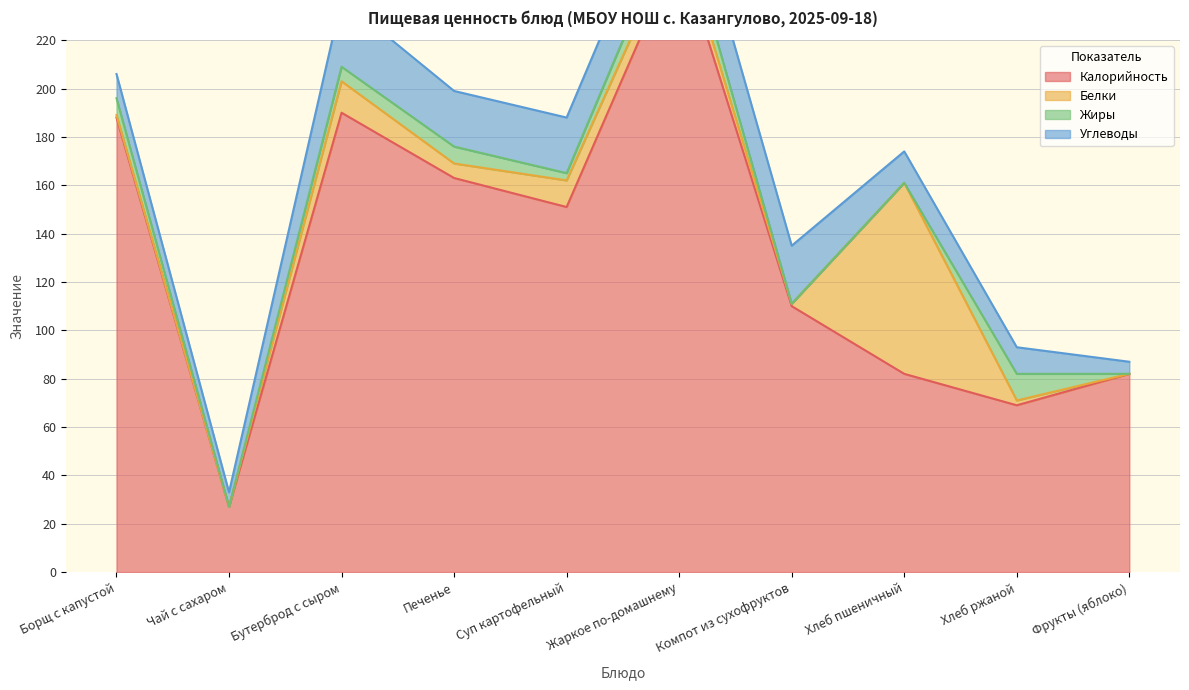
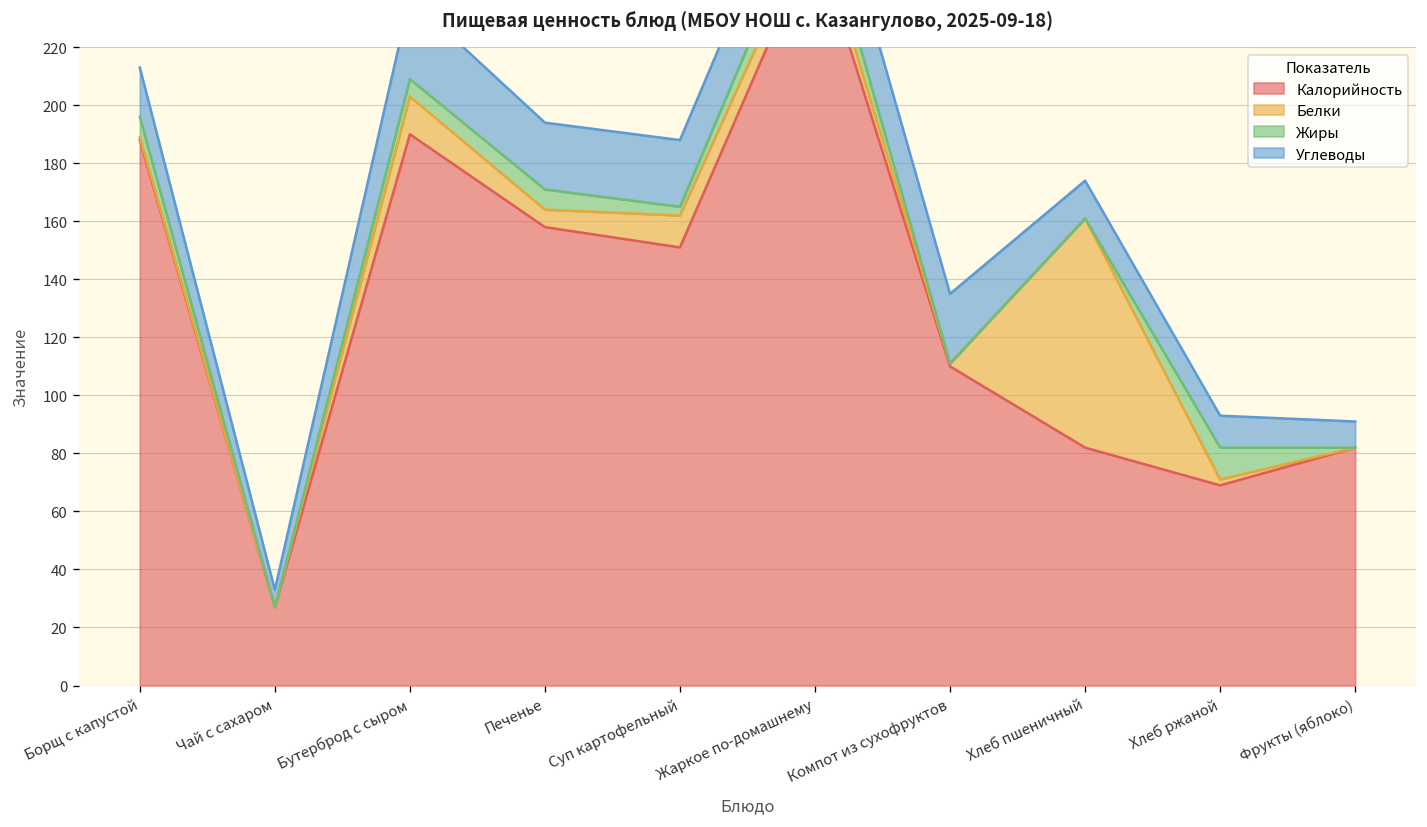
Углеводы, Борщ с капустой: 10 -> 17
Калорийность, Печенье: 163 -> 158
Углеводы, Фрукты (яблоко): 5 -> 9
